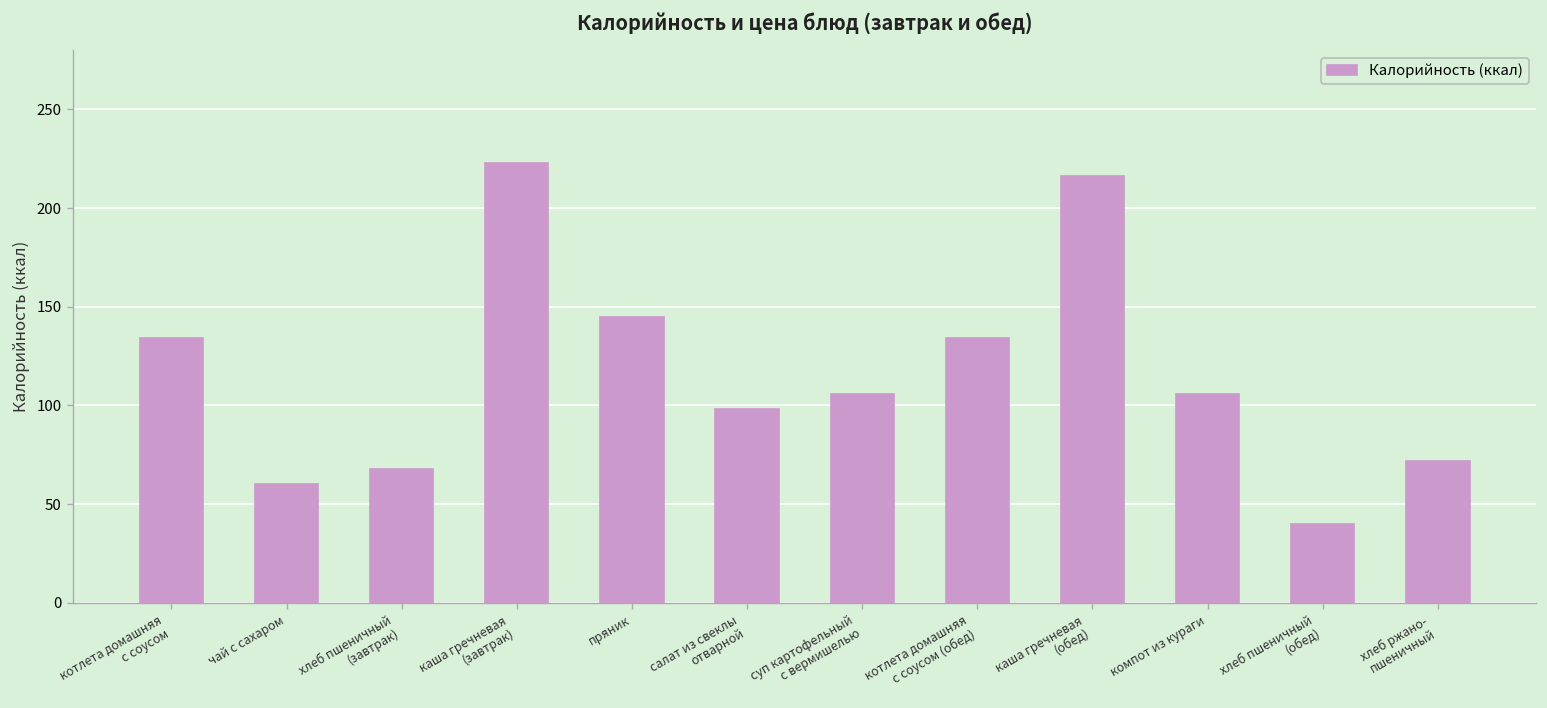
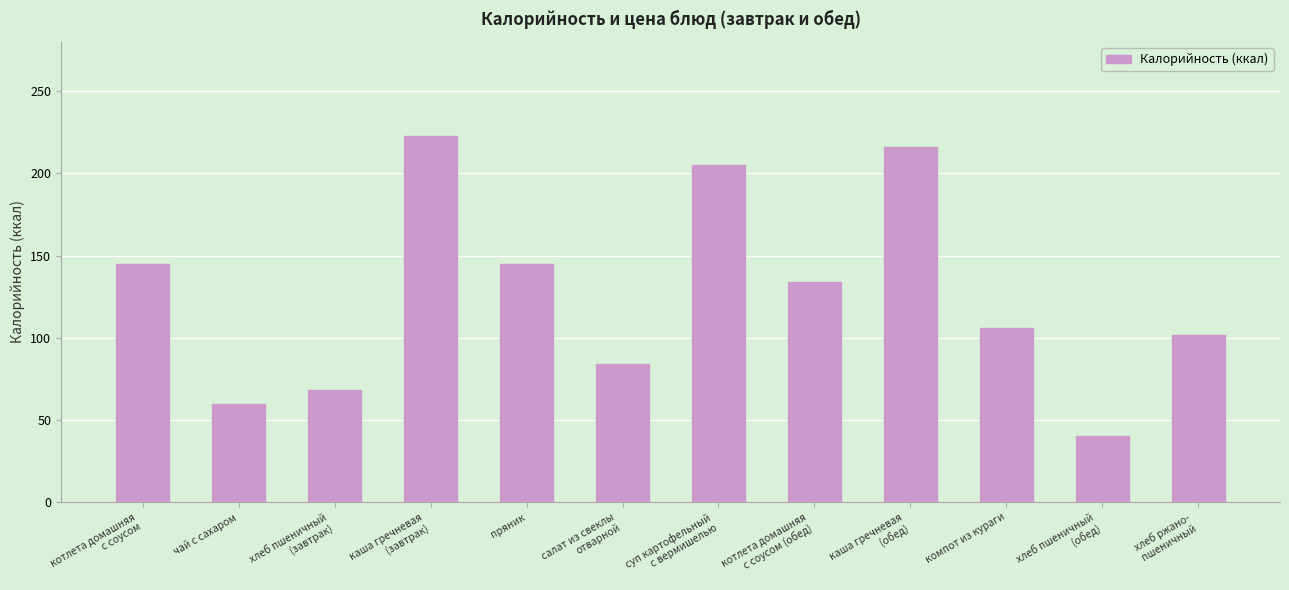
котлета домашняя с соусом: 134 -> 145
салат из свеклы отварной: 98 -> 84
суп картофельный с вермишелью: 106 -> 205
хлеб ржано- пшеничный: 72 -> 102
